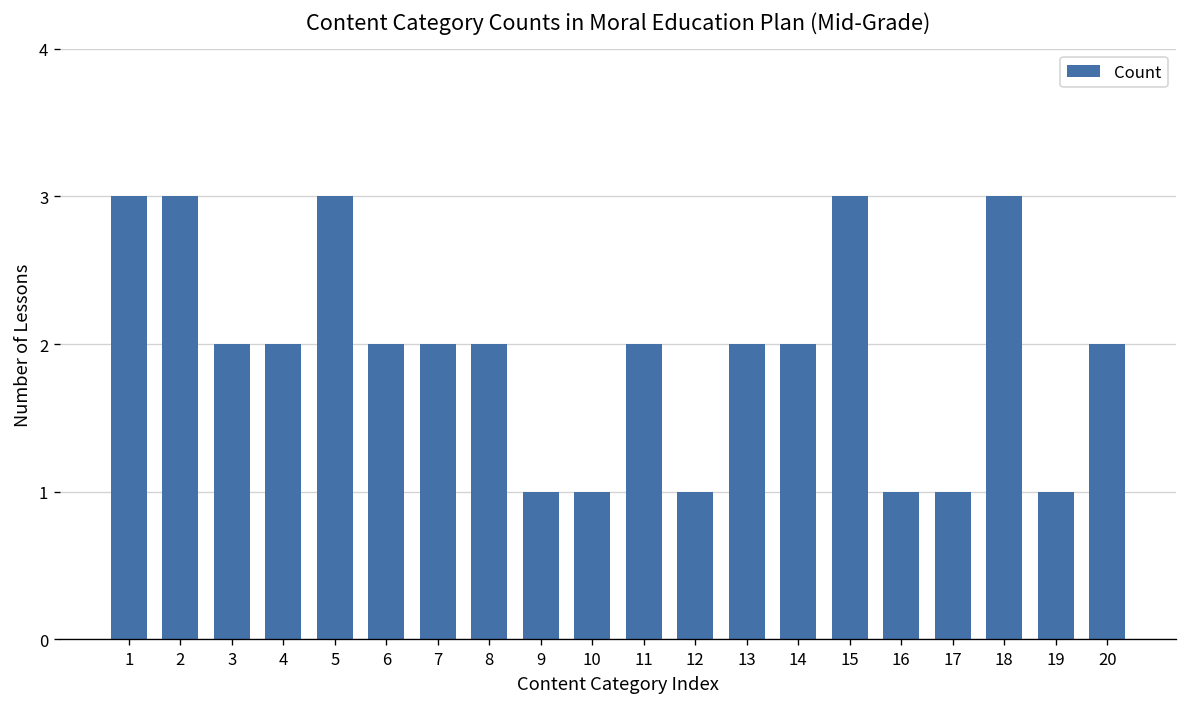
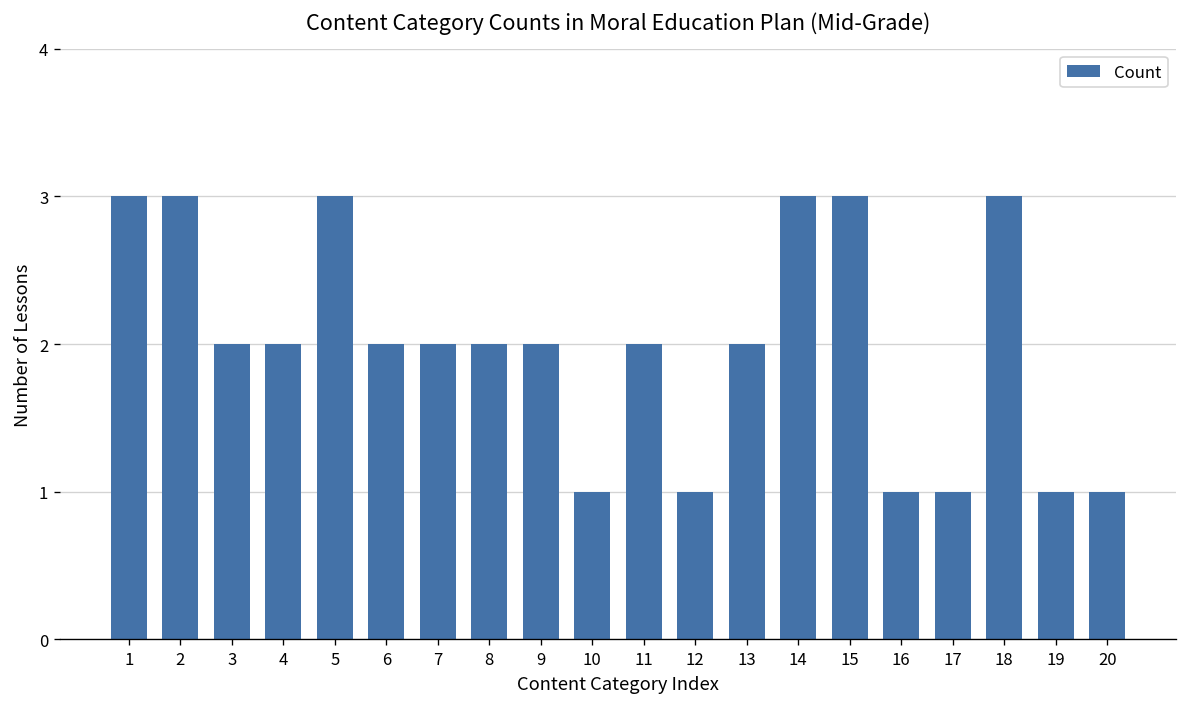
9: 1 -> 2
14: 2 -> 3
20: 2 -> 1
